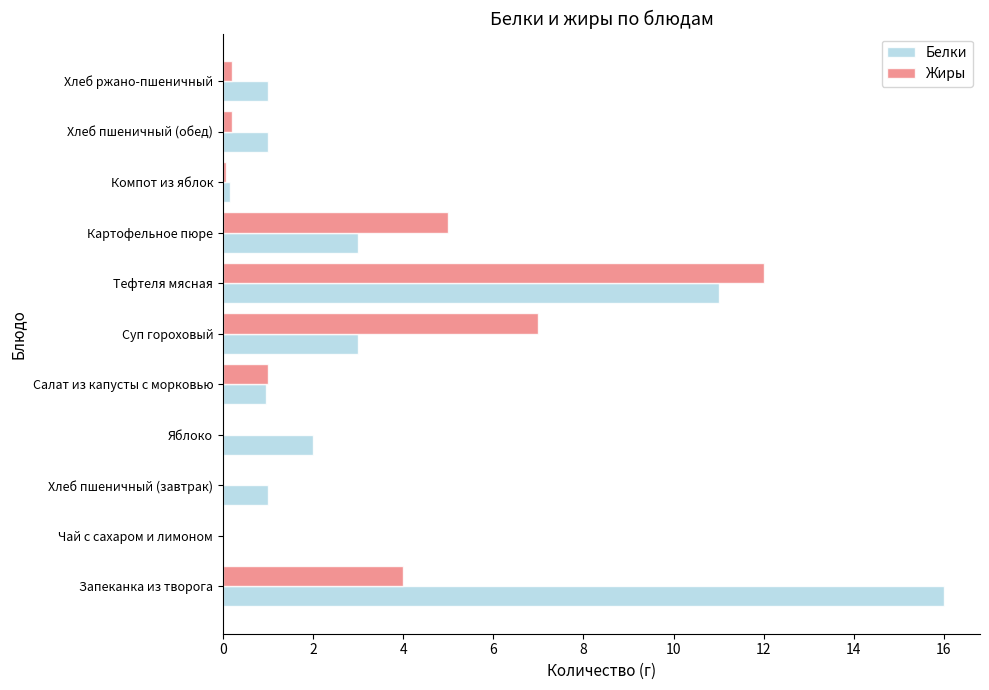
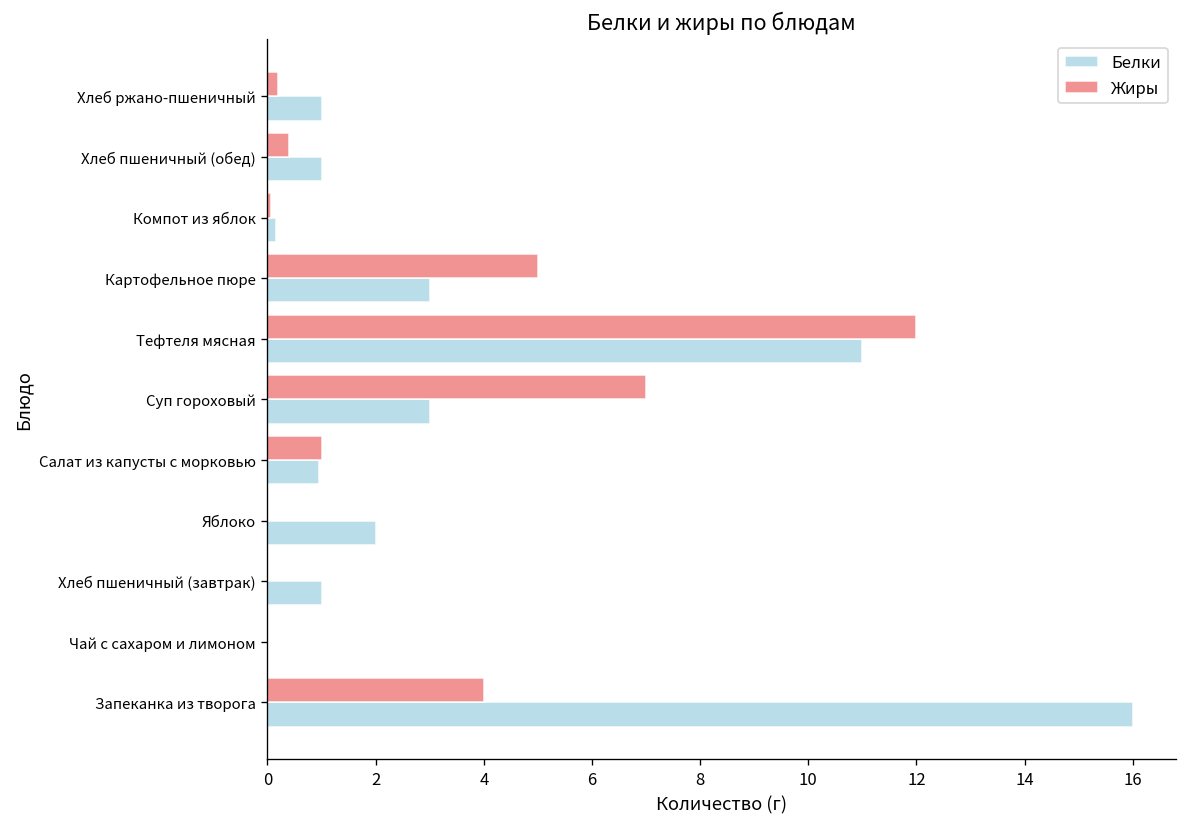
Жиры, Хлеб пшеничный (обед): 0.2 -> 0.4
